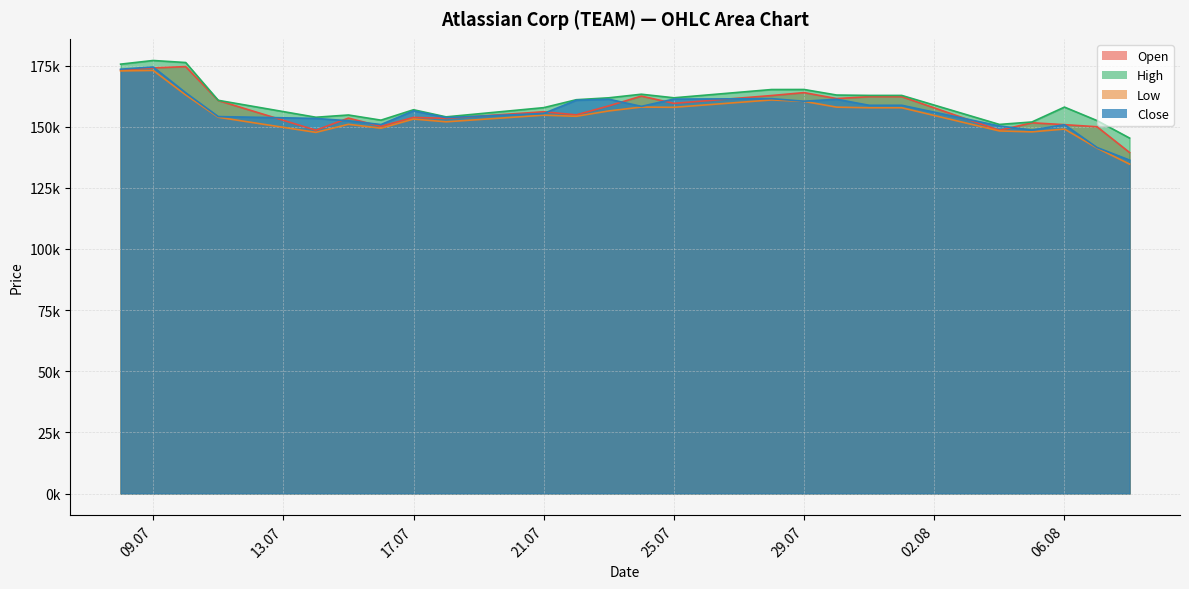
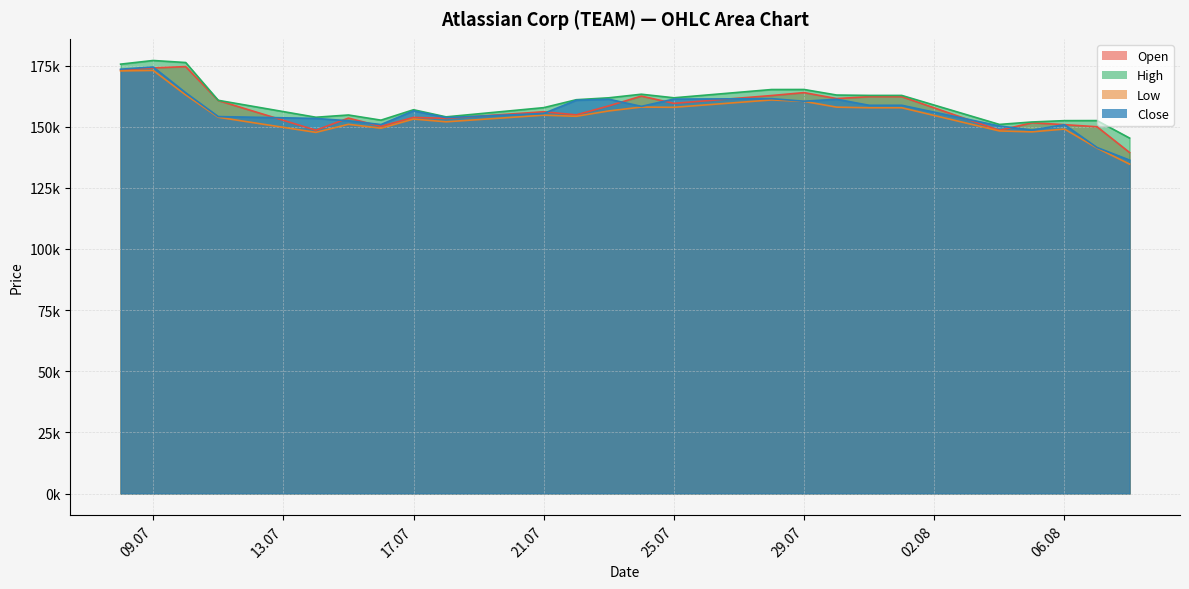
High, 06.08: 158000 -> 152000
